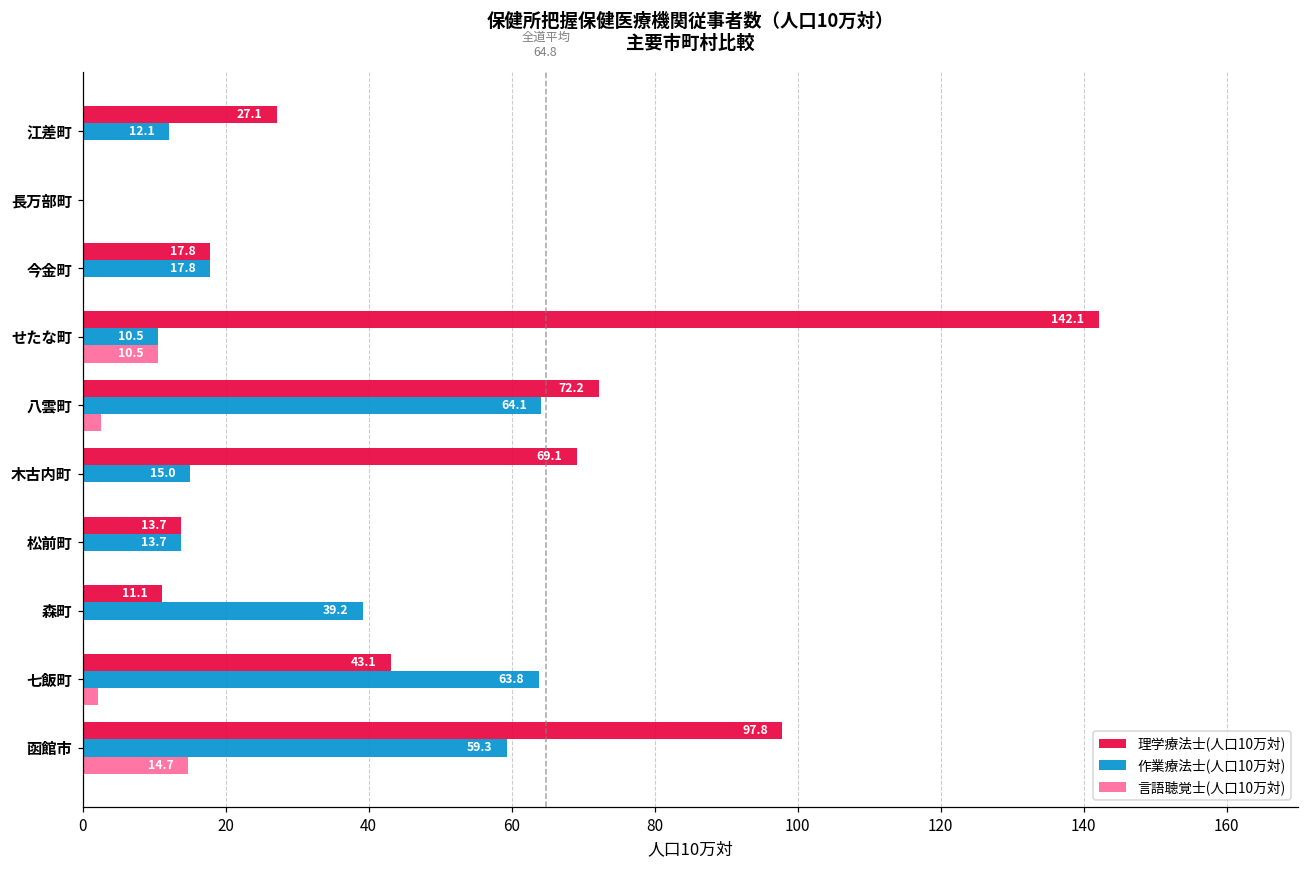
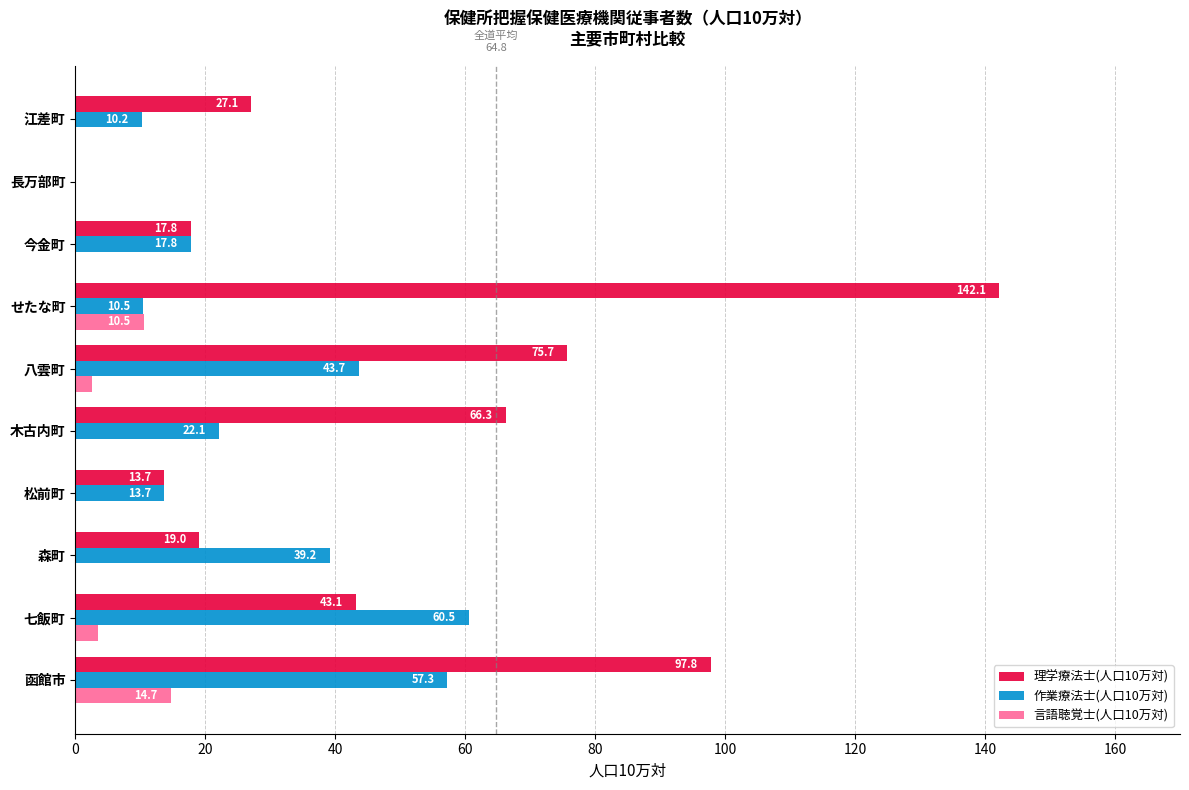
作業療法士(人口10万対), 江差町: 12.1 -> 10.2
理学療法士(人口10万対), 八雲町: 72.2 -> 75.7
作業療法士(人口10万対), 八雲町: 64.1 -> 43.7
理学療法士(人口10万対), 木古内町: 69.1 -> 66.3
作業療法士(人口10万対), 木古内町: 15.0 -> 22.1
理学療法士(人口10万対), 森町: 11.1 -> 19.0
作業療法士(人口10万対), 七飯町: 63.8 -> 60.5
言語聴覚士(人口10万対), 七飯町: 2 -> 4
作業療法士(人口10万対), 函館市: 59.3 -> 57.3
